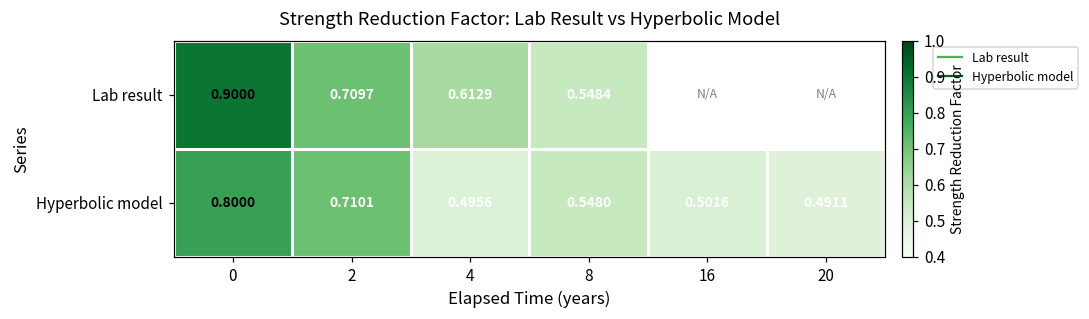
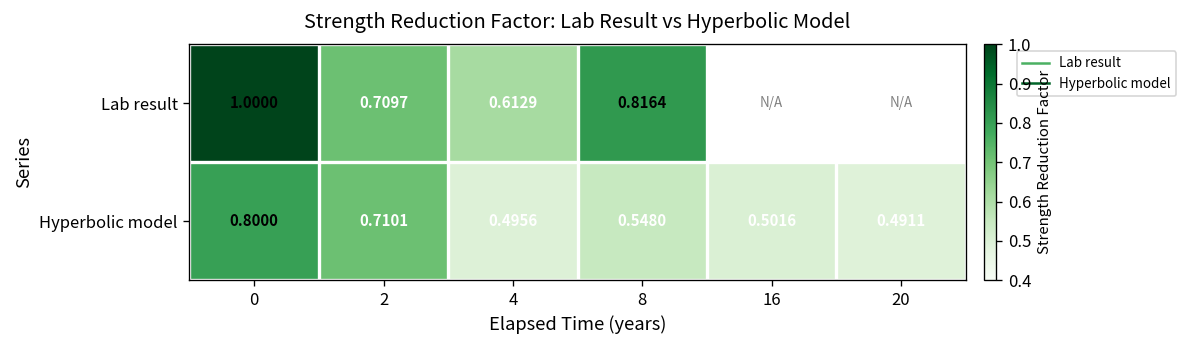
Lab result, 0: 0.9000 -> 1.0000
Lab result, 8: 0.5484 -> 0.8164
